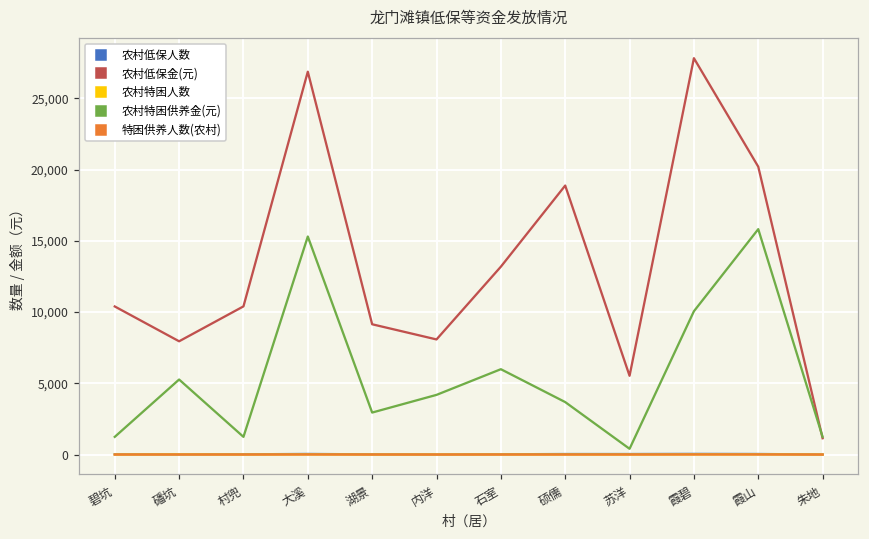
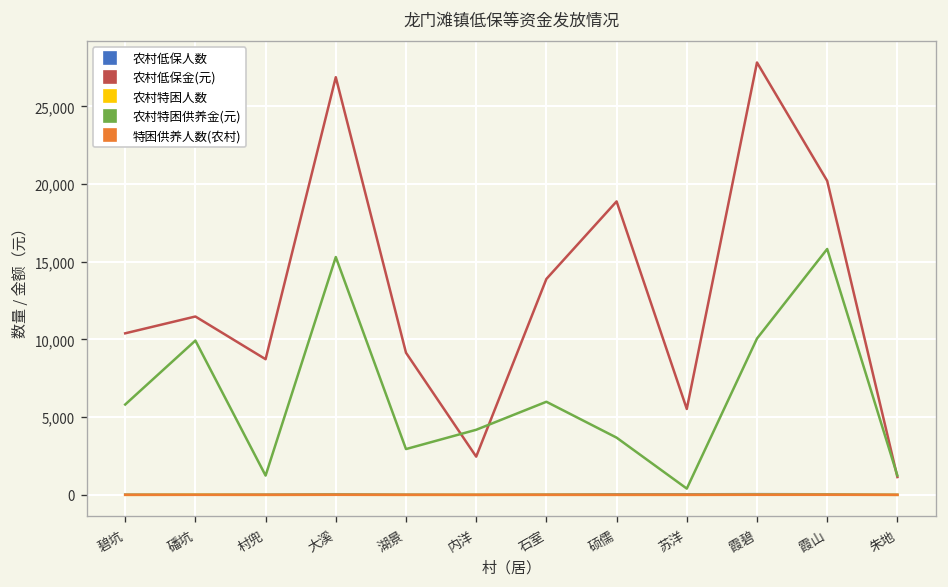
农村特困供养金(元), 碧坑: 1,200 -> 5,800
农村低保金(元), 磻坑: 8,000 -> 11,500
农村特困供养金(元), 磻坑: 5,300 -> 9,900
农村低保金(元), 村兜: 10,400 -> 8,700
农村低保金(元), 内洋: 8,100 -> 2,500
农村低保金(元), 石室: 13,200 -> 13,900
